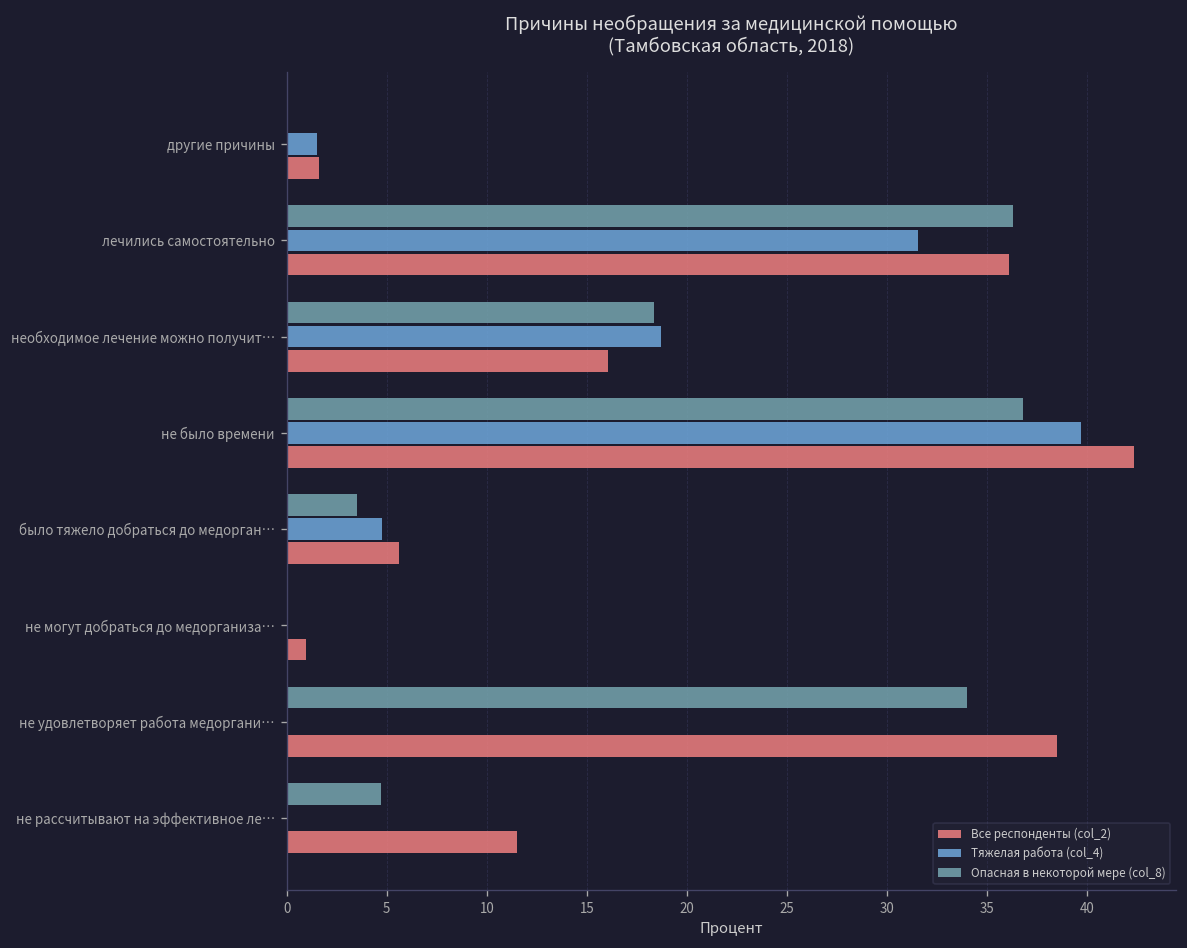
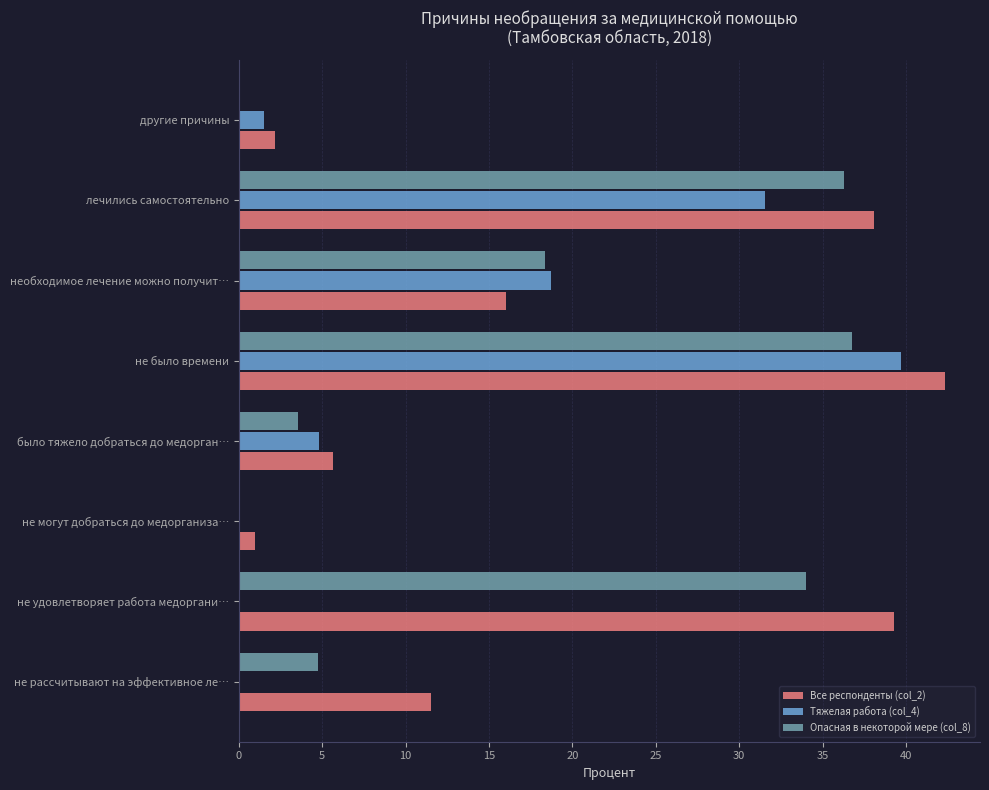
Все респонденты (col_2), другие причины: 1.6 -> 2.2
Все респонденты (col_2), лечились самостоятельно: 36.1 -> 38.1
Все респонденты (col_2), не удовлетворяет работа медоргани…: 38.5 -> 39.3
